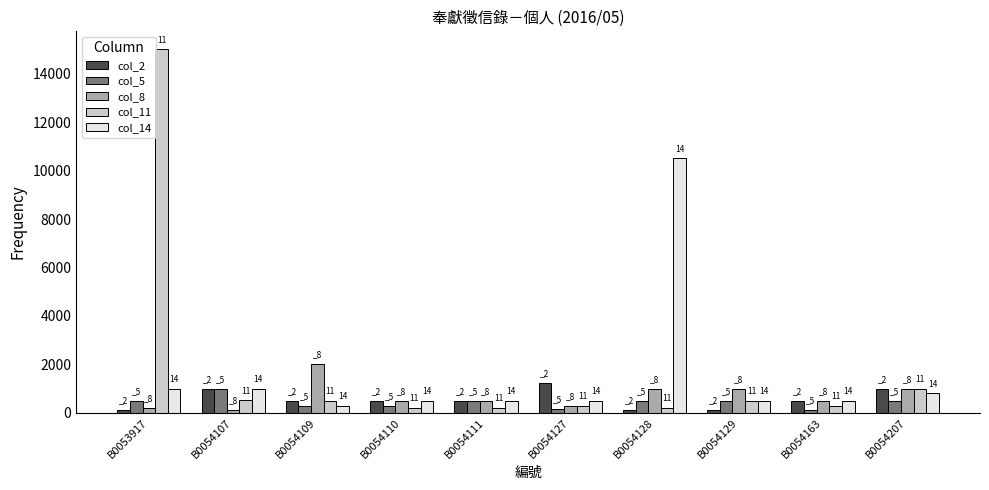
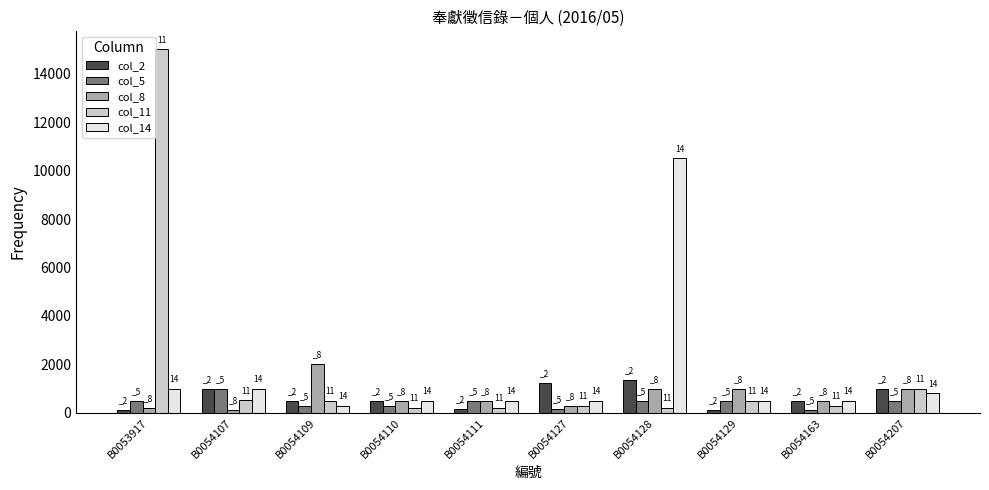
col_2, B0054111: 500 -> 200
col_2, B0054128: 100 -> 1400
